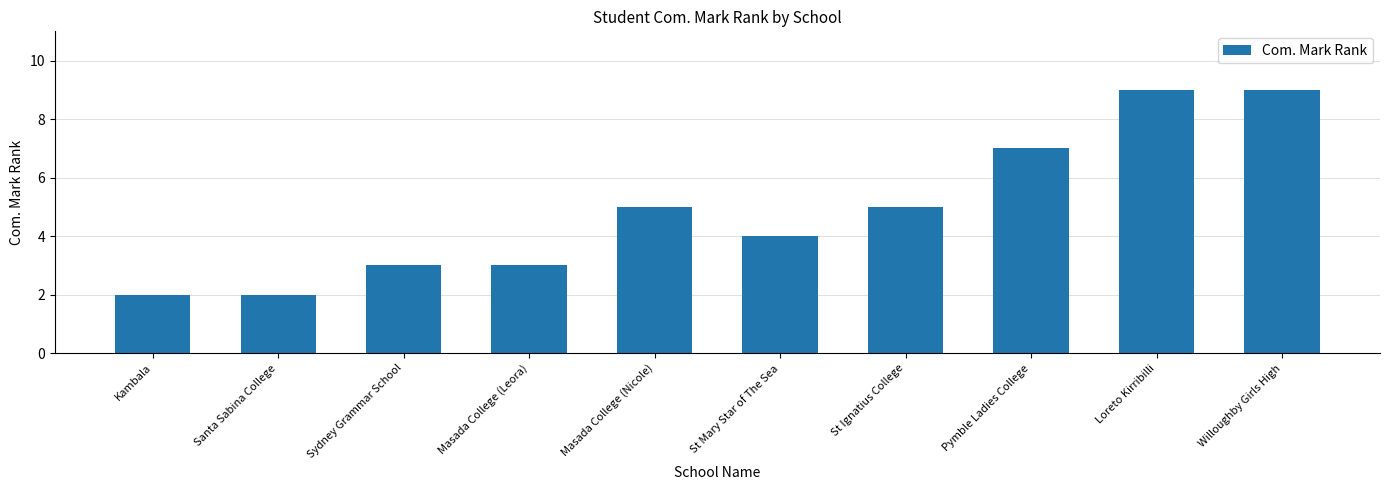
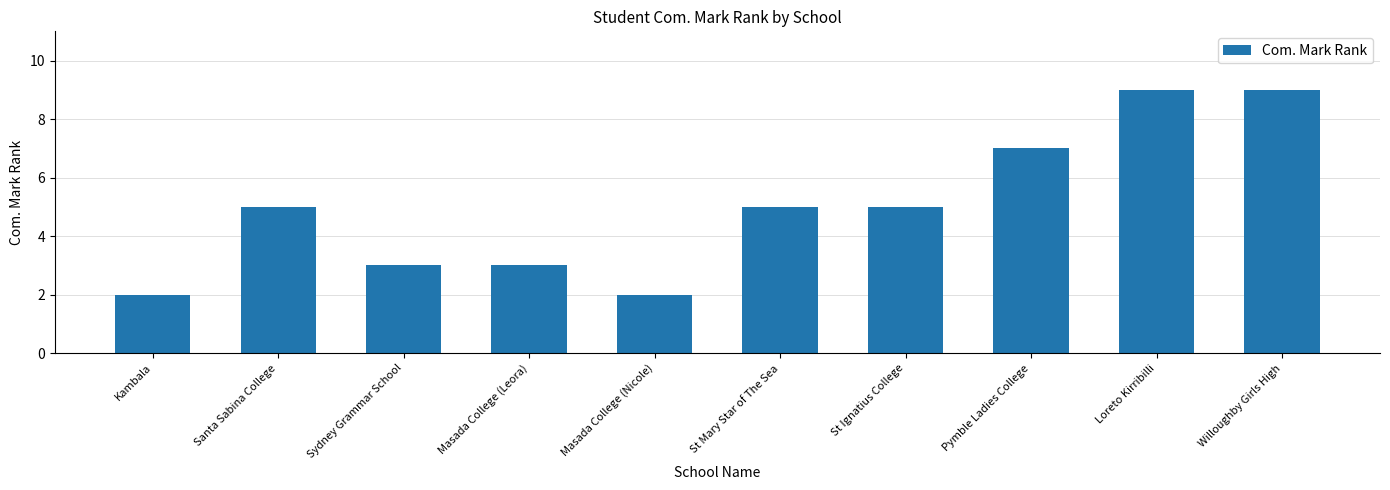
Santa Sabina College: 2 -> 5
Masada College (Nicole): 5 -> 2
St Mary Star of The Sea: 4 -> 5
